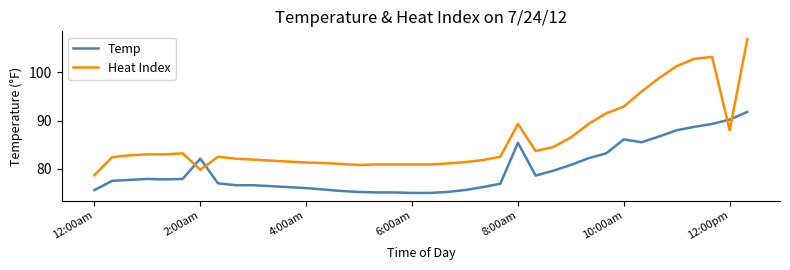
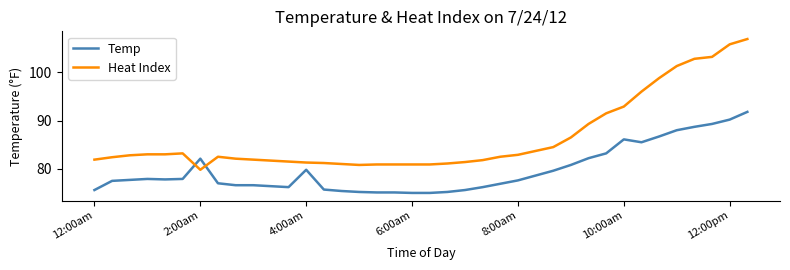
Heat Index, 12:00am: 79 -> 82
Temp, 4:00am: 76 -> 80
Temp, 8:00am: 85 -> 78
Heat Index, 8:00am: 89 -> 83
Heat Index, 12:00pm: 88 -> 106
